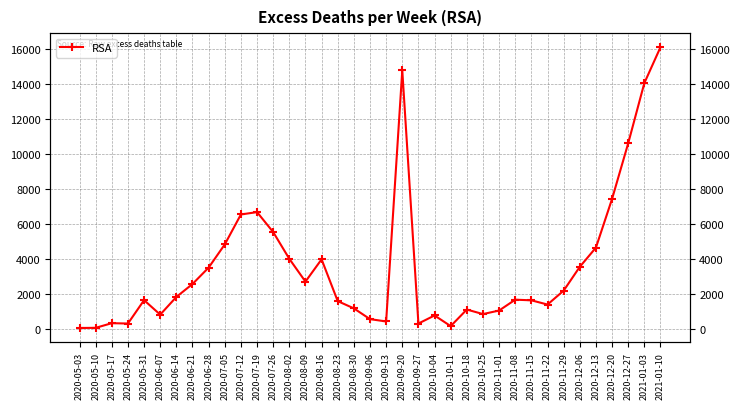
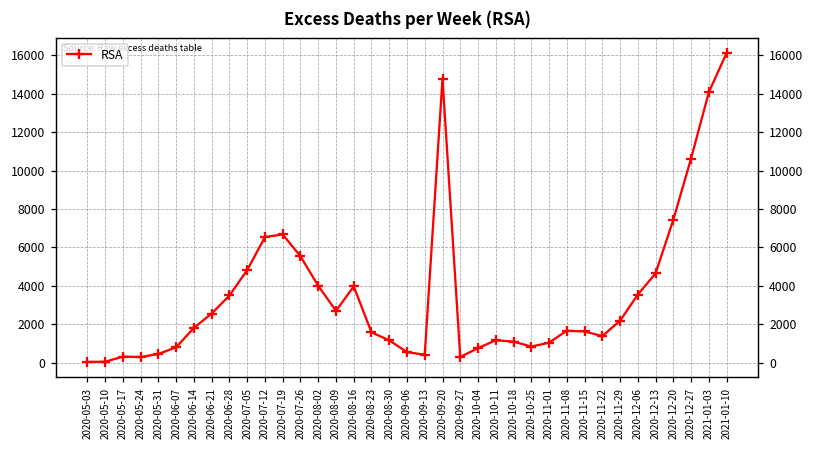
2020-05-31: 1600 -> 400
2020-10-11: 100 -> 1200
